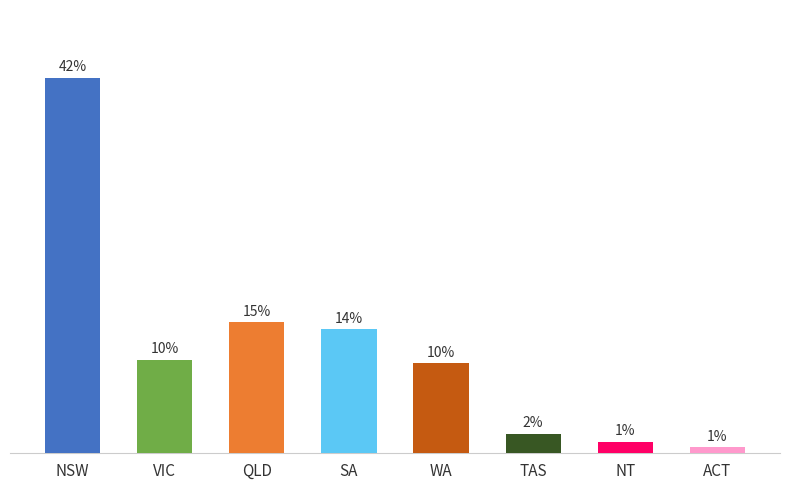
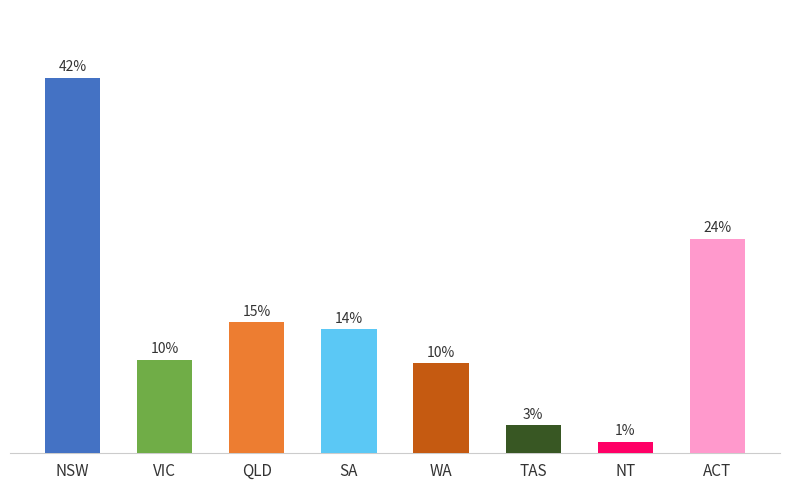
TAS: 2% -> 3%
ACT: 1% -> 24%
